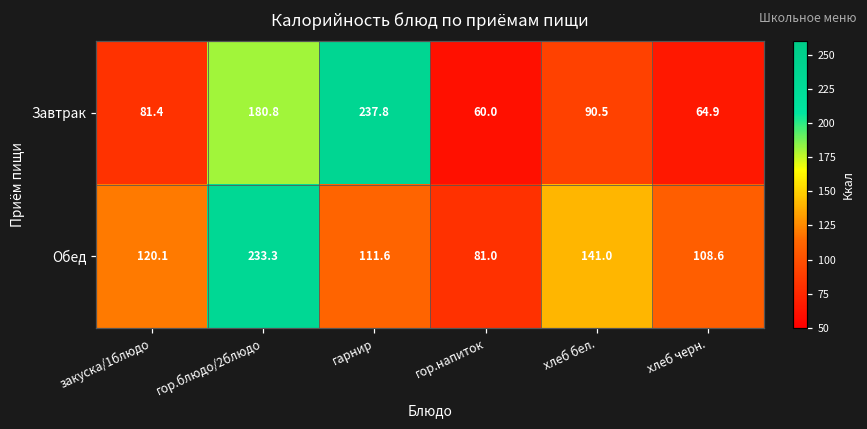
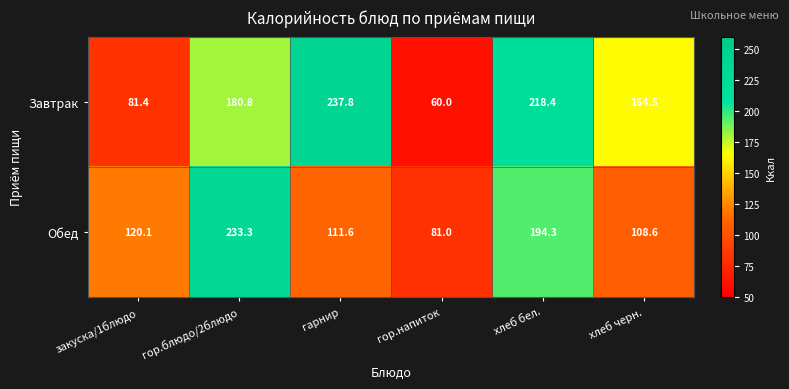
Завтрак, хлеб бел.: 90.5 -> 218.4
Завтрак, хлеб черн.: 64.9 -> 164.5
Обед, хлеб бел.: 141.0 -> 194.3
